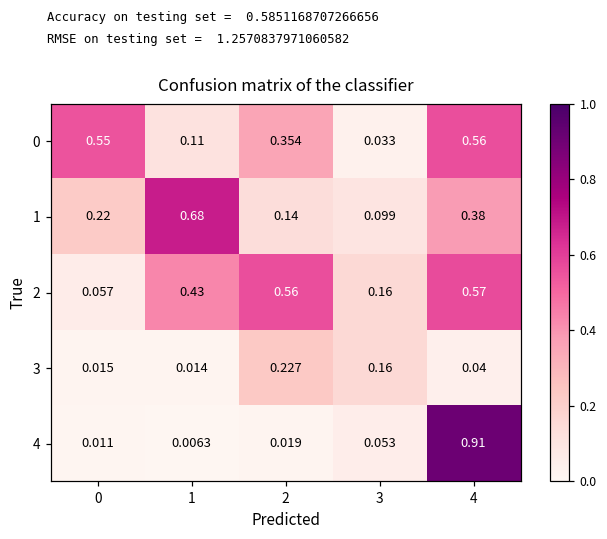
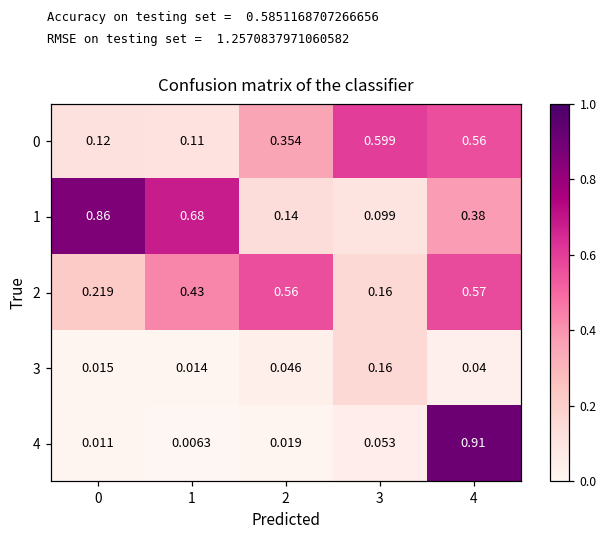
0, 0: 0.55 -> 0.12
0, 3: 0.033 -> 0.599
1, 0: 0.22 -> 0.86
2, 0: 0.057 -> 0.219
3, 2: 0.227 -> 0.046
